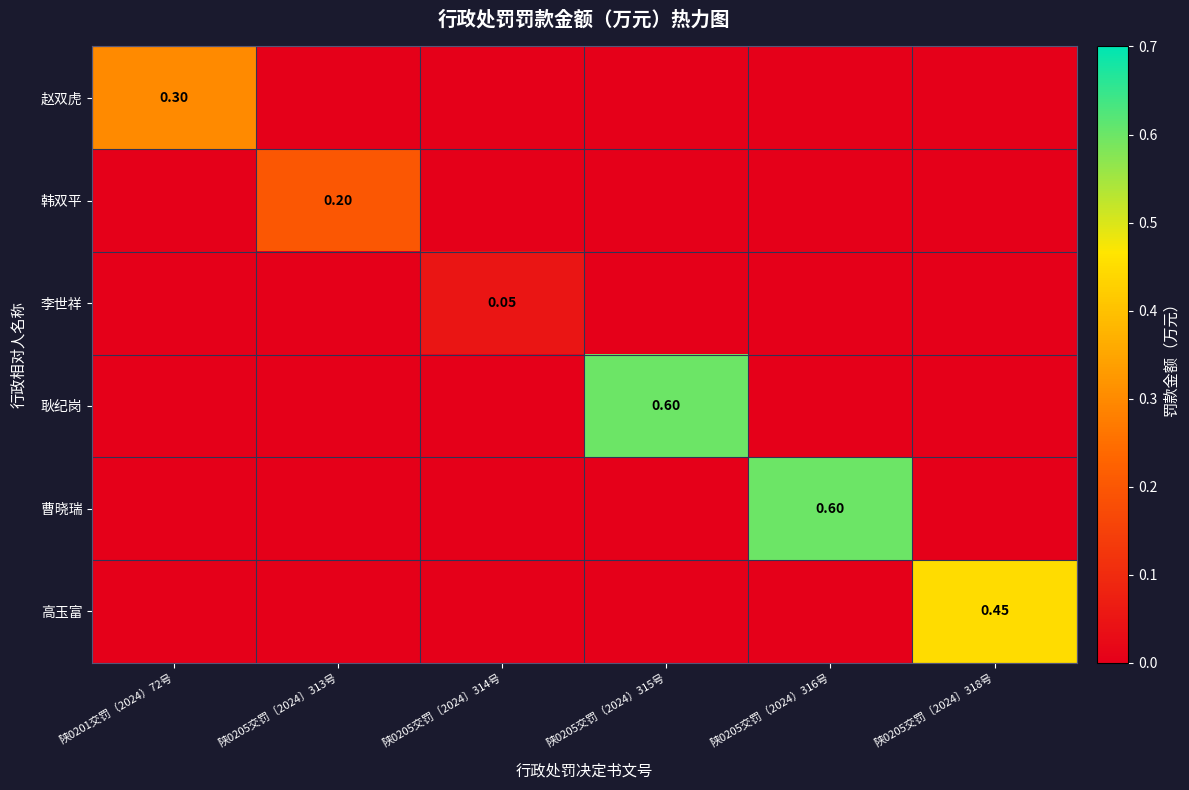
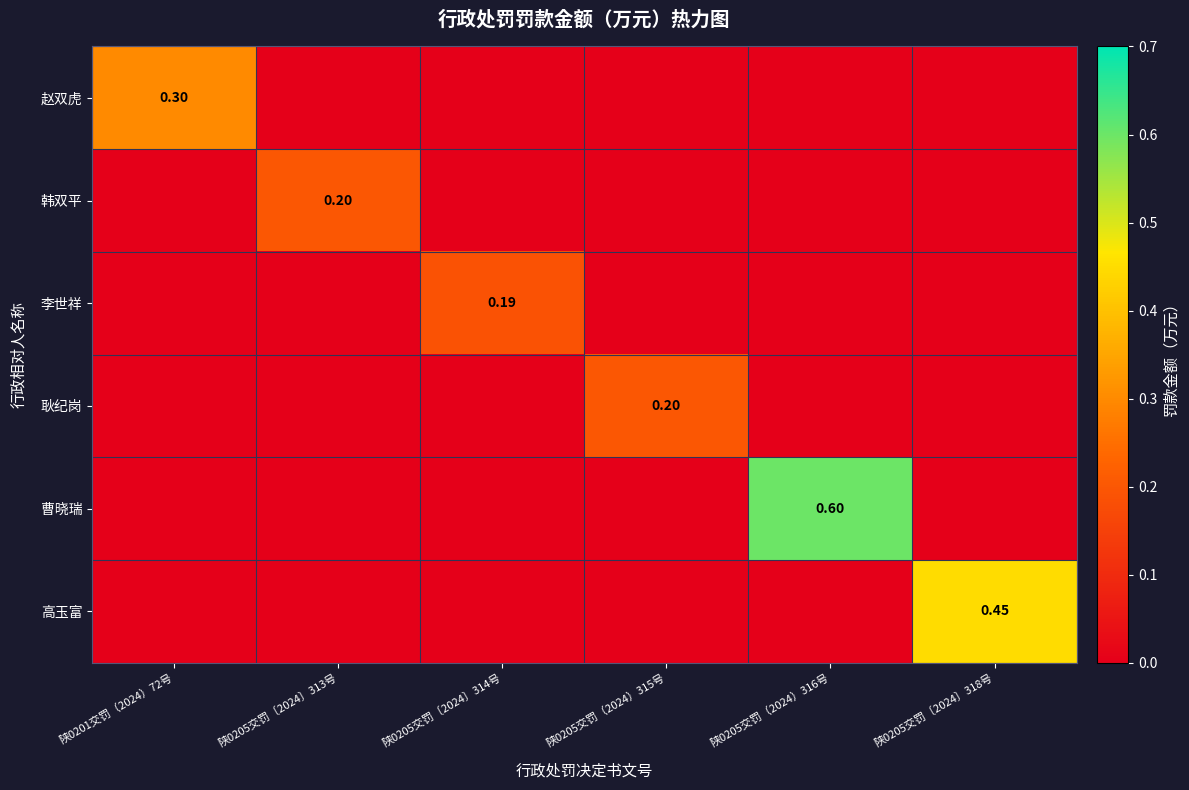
李世祥, 陕0205交罚〔2024〕314号: 0.05 -> 0.19
耿纪岗, 陕0205交罚（2024）315号: 0.60 -> 0.20
